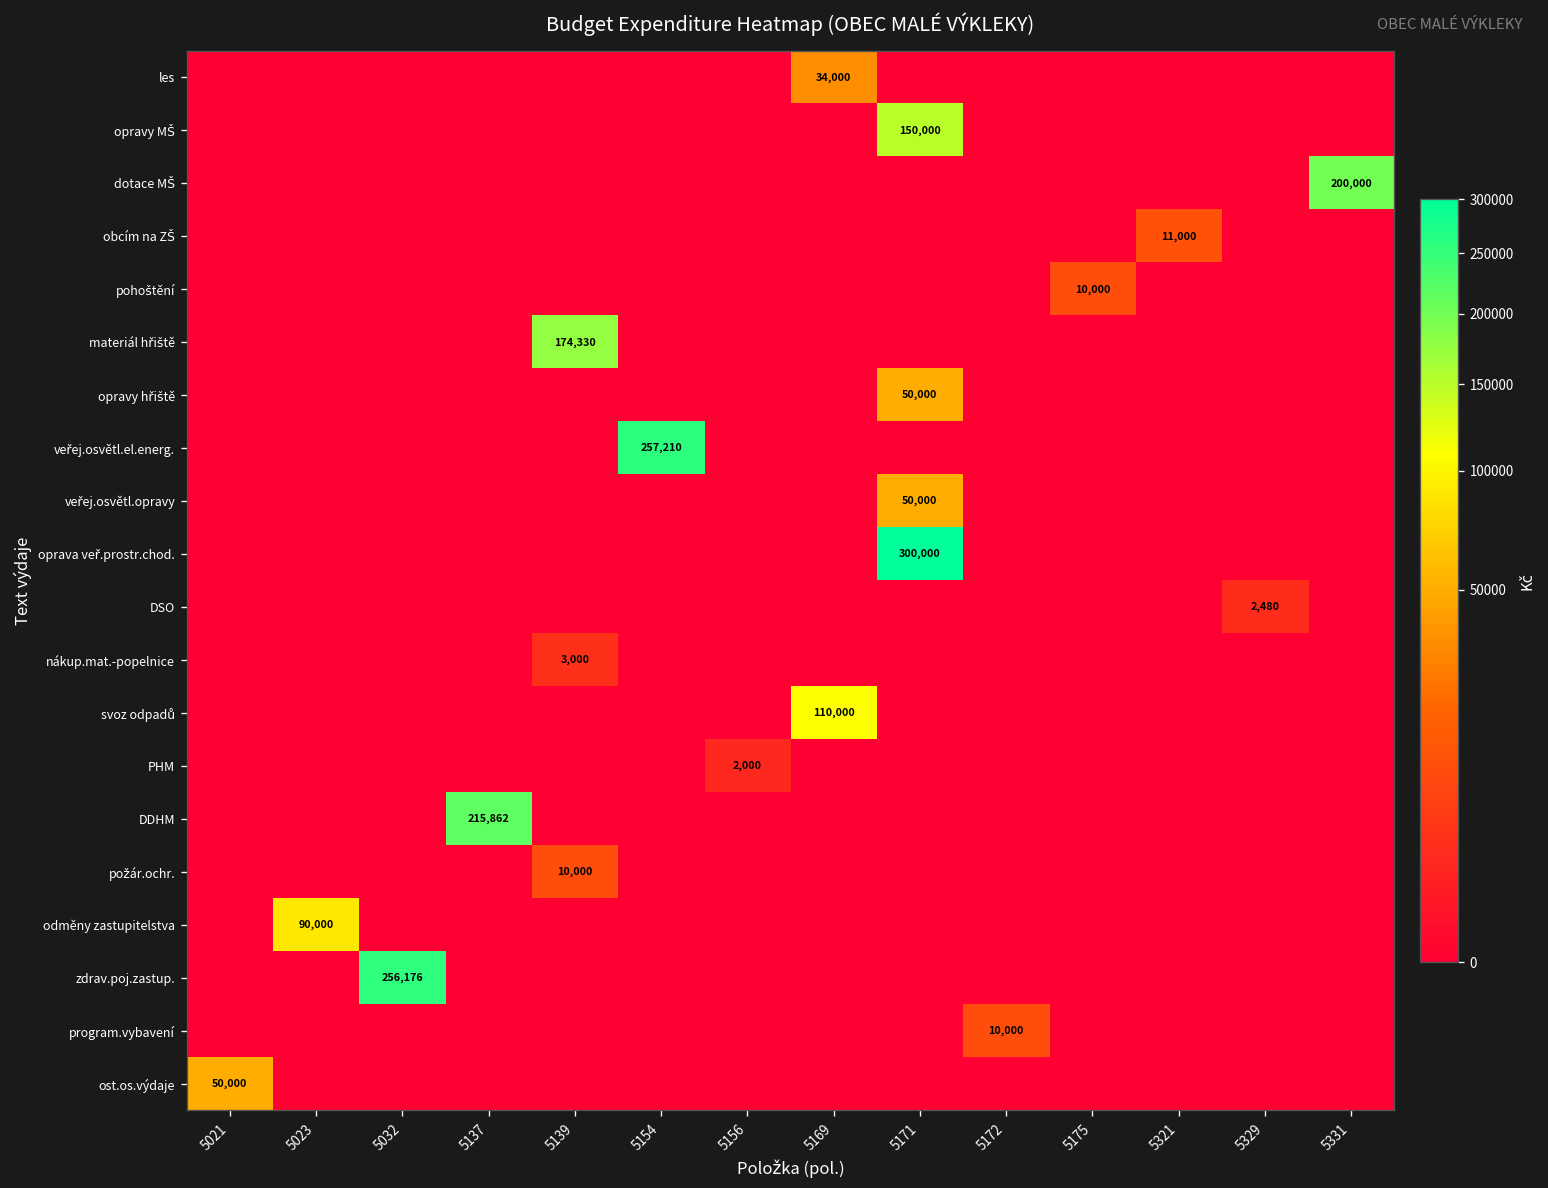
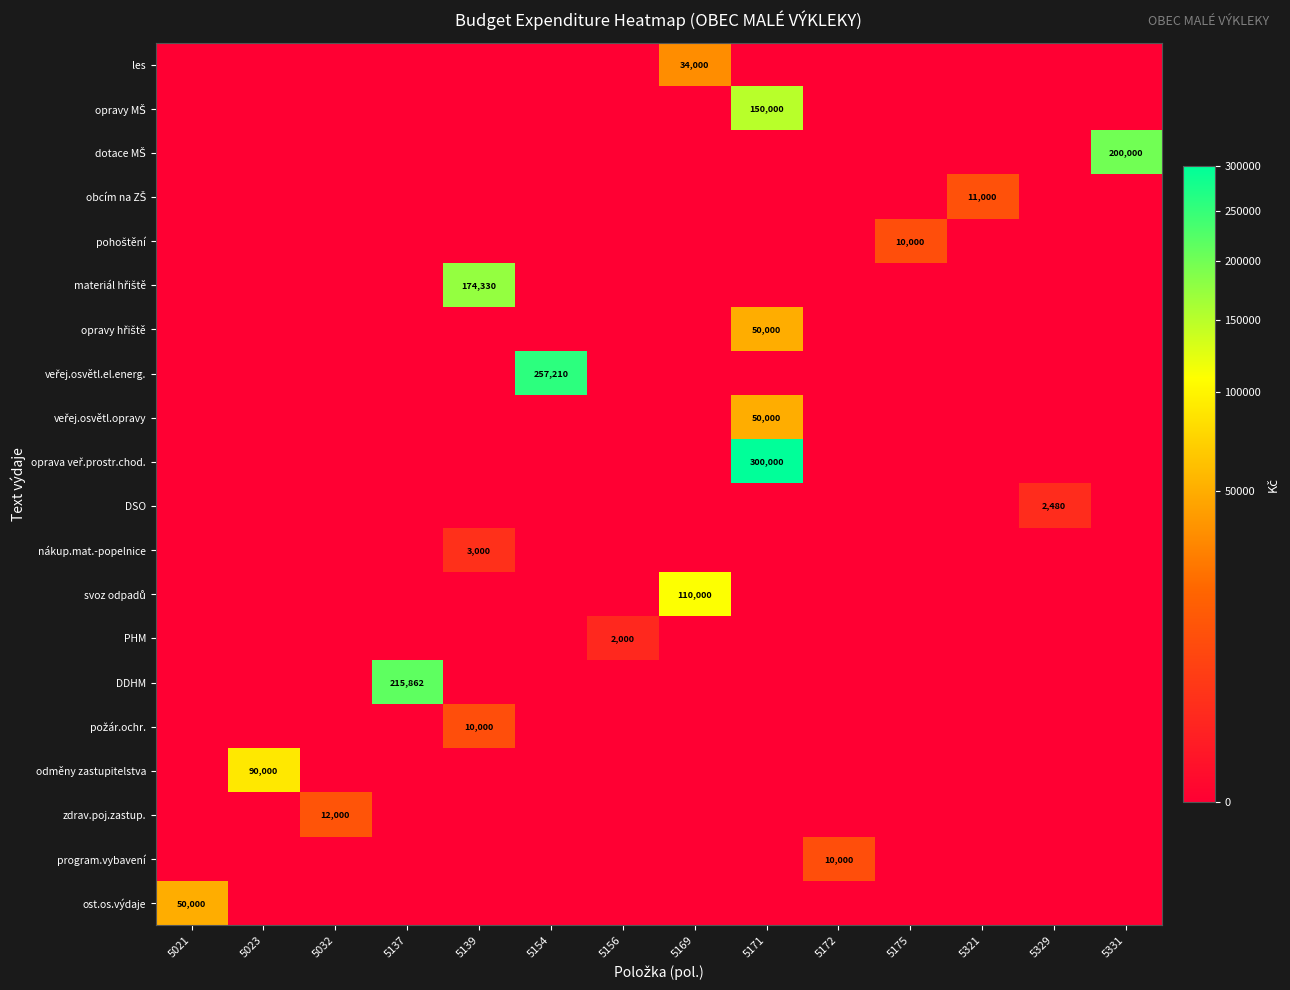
zdrav.poj.zastup., 5032: 256,176 -> 12,000
